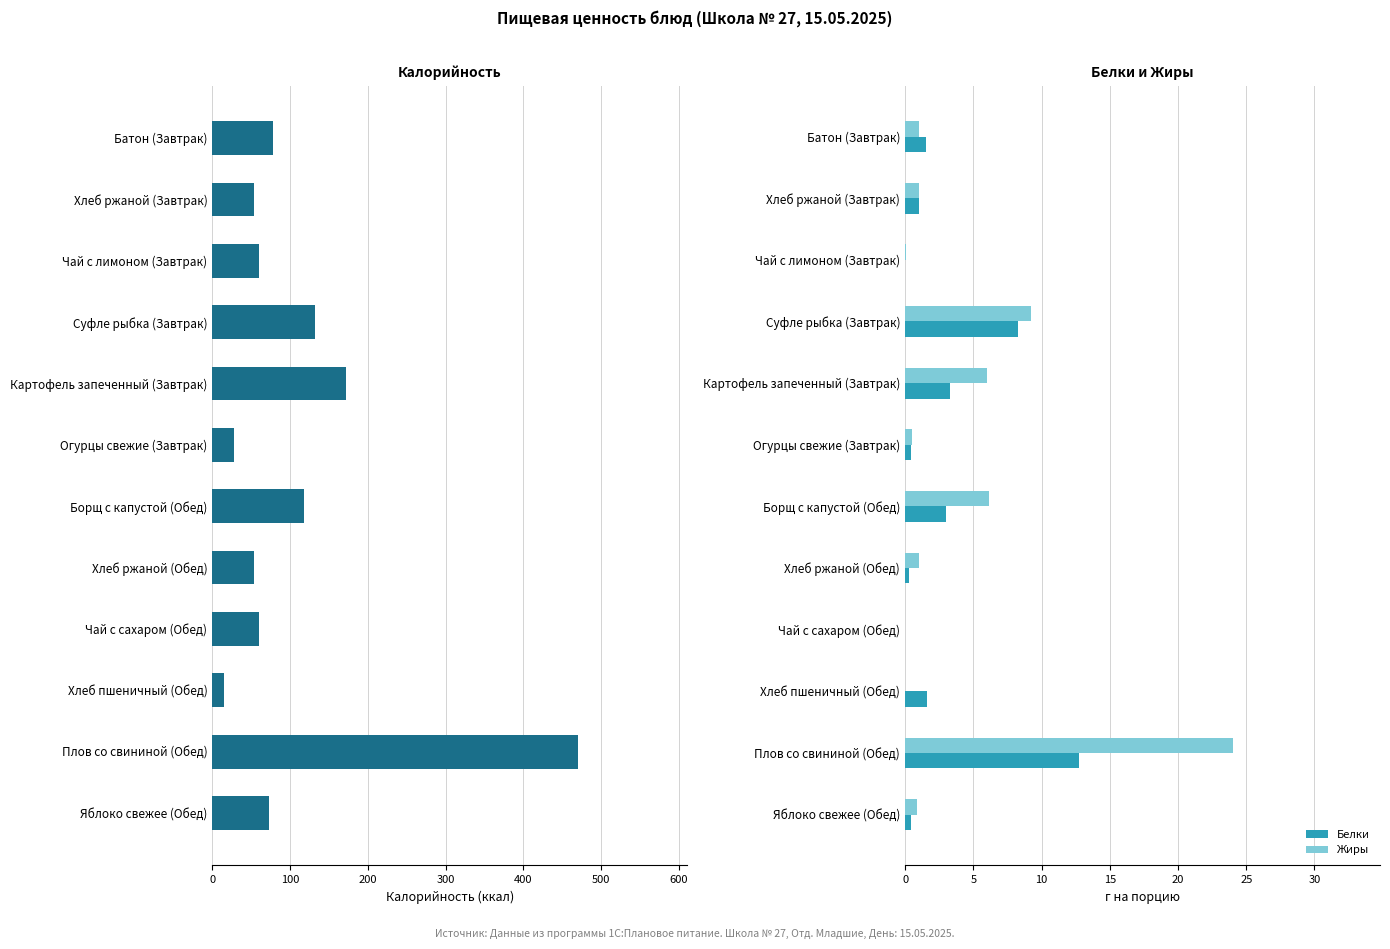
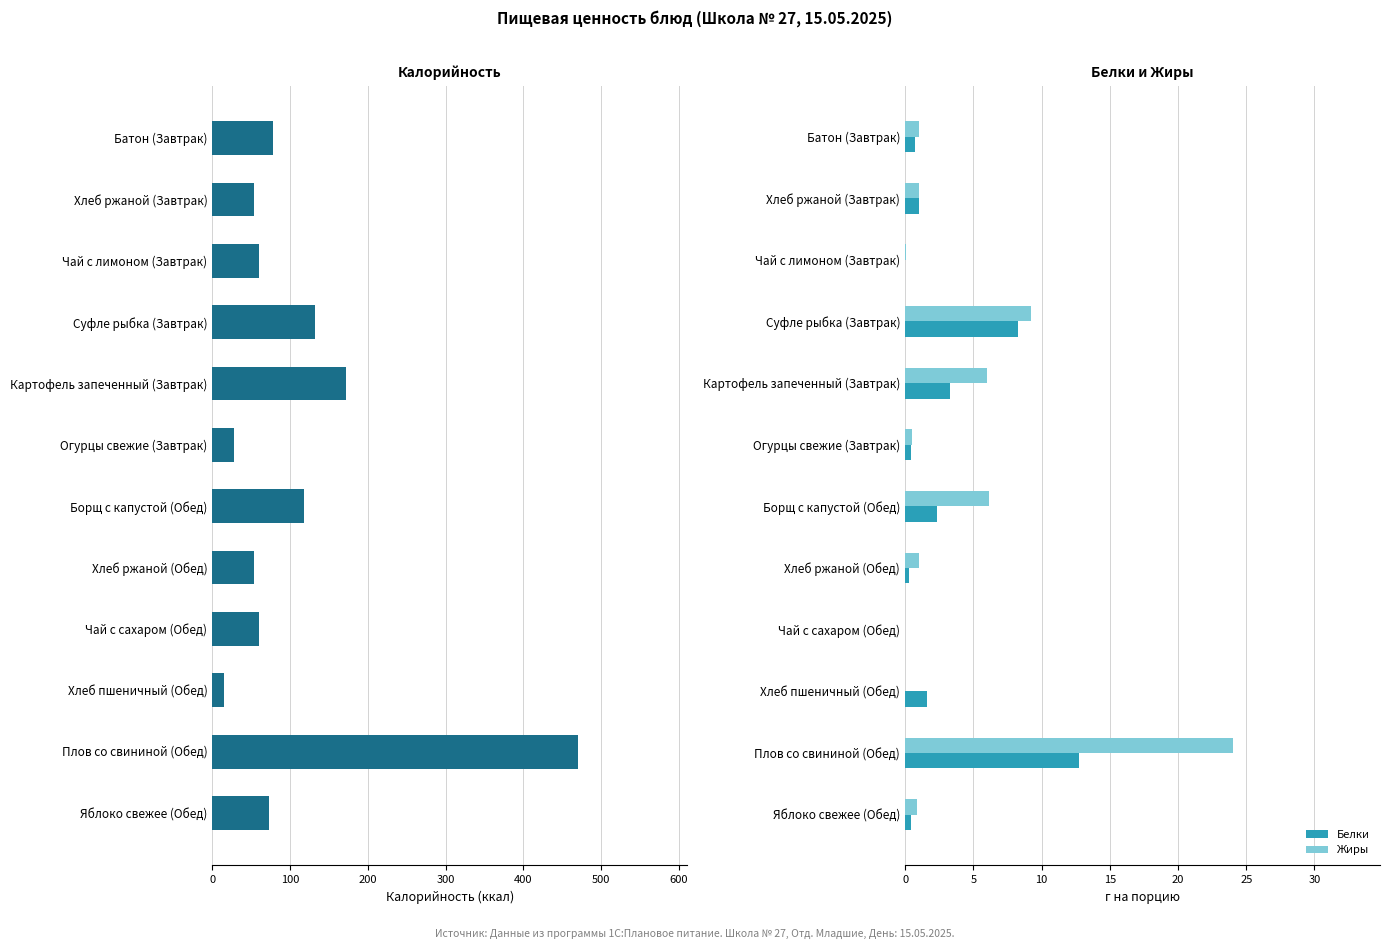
Белки и Жиры, Белки, Батон (Завтрак): 1.5 -> 0.7
Белки и Жиры, Белки, Борщ с капустой (Обед): 3.0 -> 2.3
